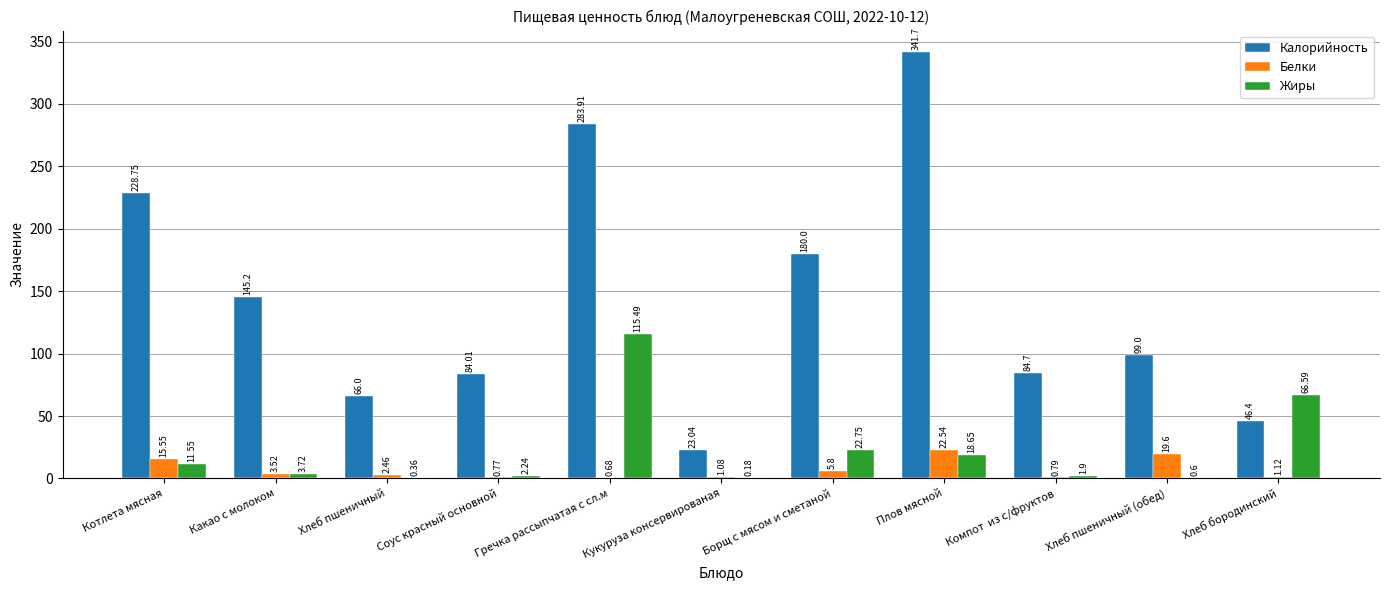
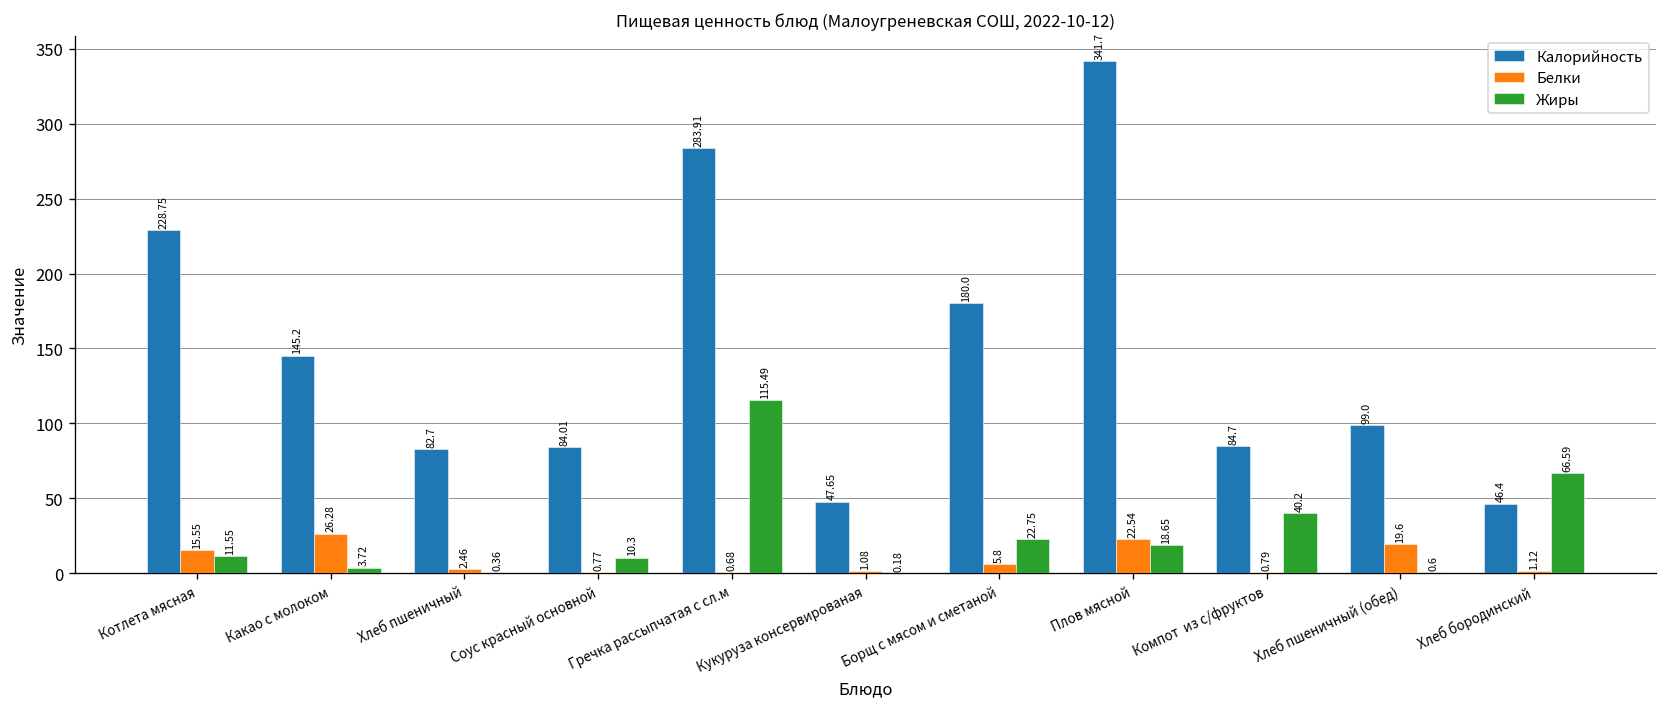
Белки, Какао с молоком: 3.52 -> 26.28
Калорийность, Хлеб пшеничный: 66.0 -> 82.7
Жиры, Соус красный основной: 2.24 -> 10.3
Калорийность, Кукуруза консервированая: 23.04 -> 47.65
Жиры, Компот из с/фруктов: 1.9 -> 40.2
